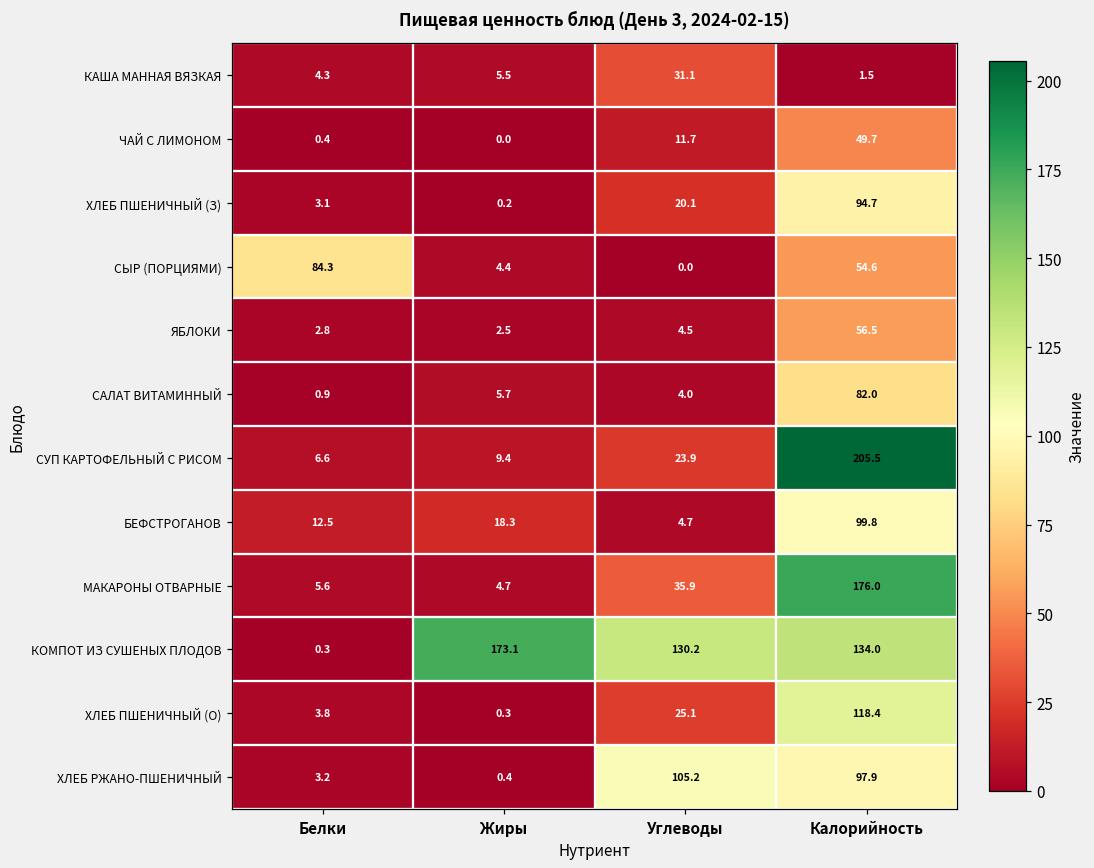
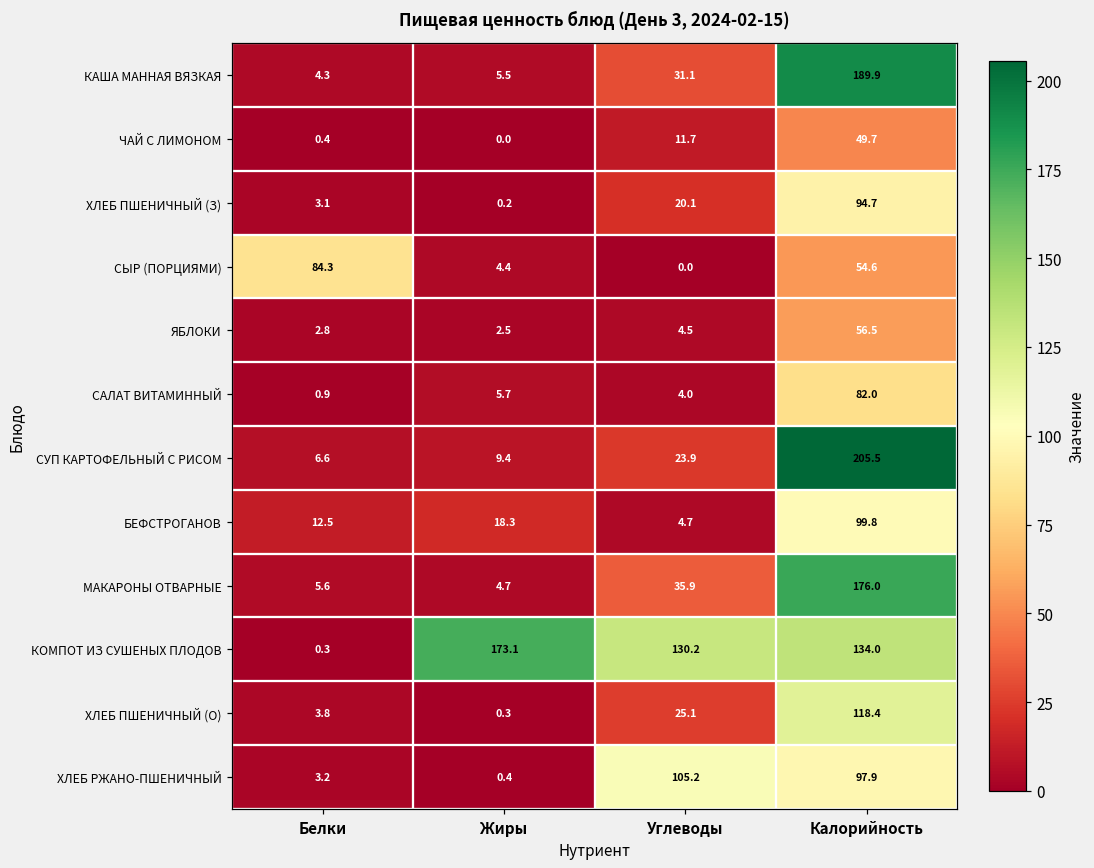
КАША МАННАЯ ВЯЗКАЯ, Калорийность: 1.5 -> 189.9
